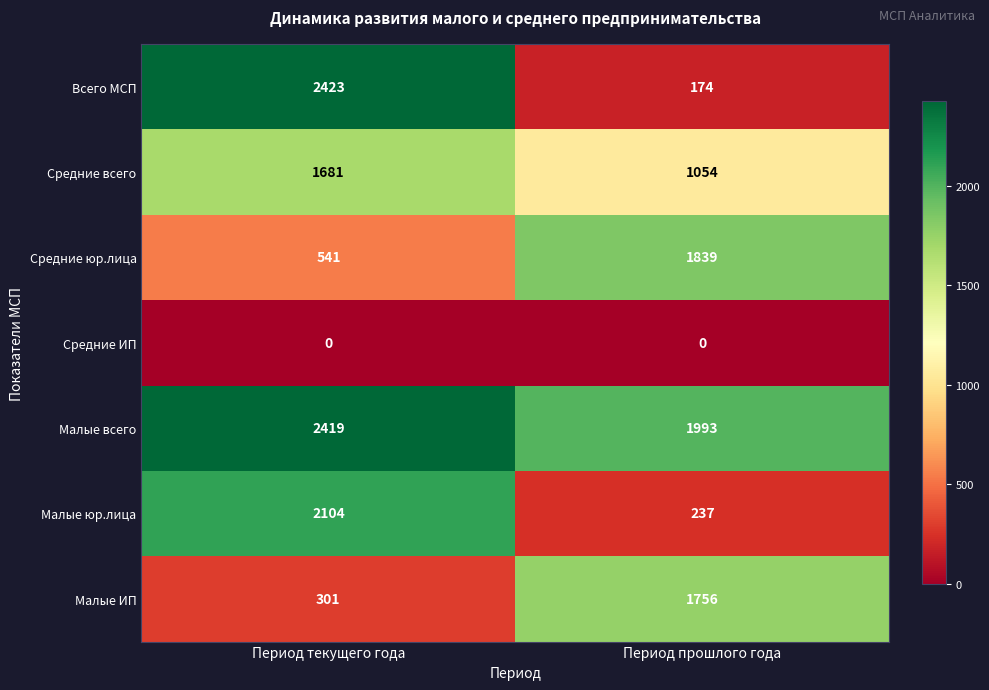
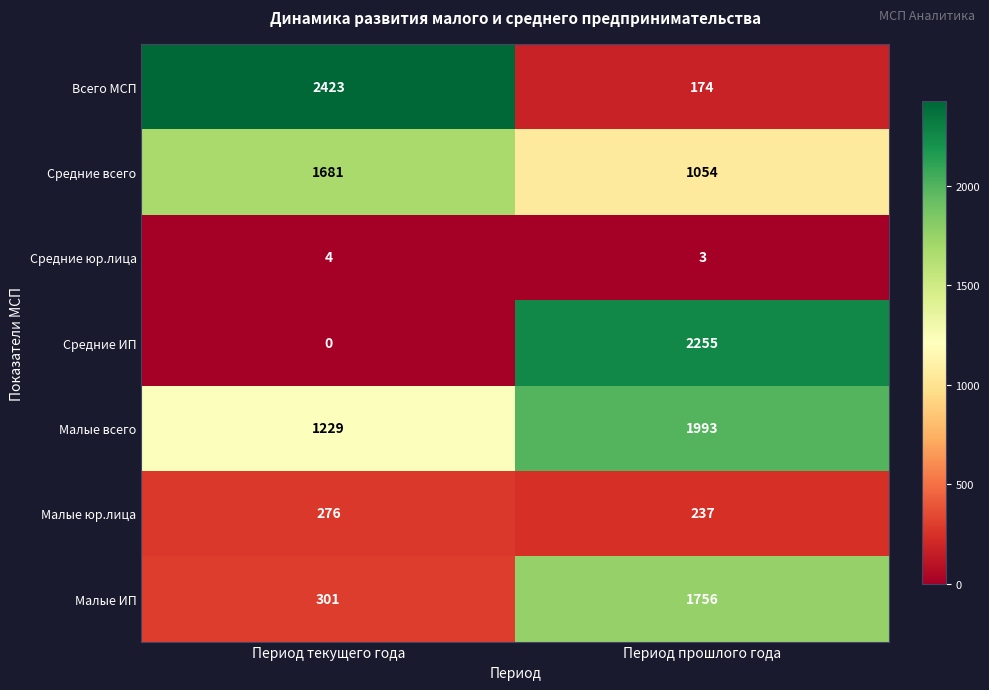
Средние юр.лица, Период текущего года: 541 -> 4
Средние юр.лица, Период прошлого года: 1839 -> 3
Средние ИП, Период прошлого года: 0 -> 2255
Малые всего, Период текущего года: 2419 -> 1229
Малые юр.лица, Период текущего года: 2104 -> 276
